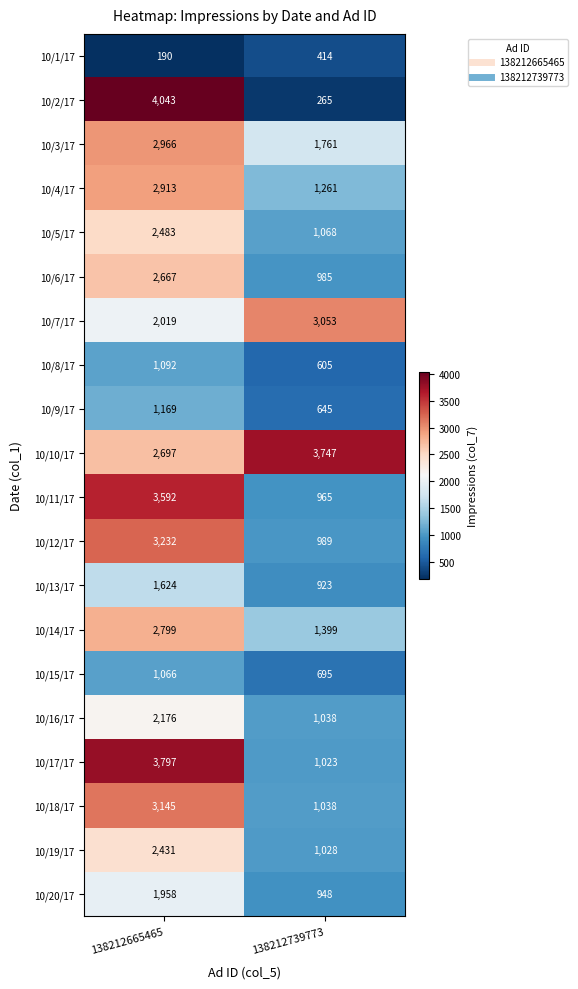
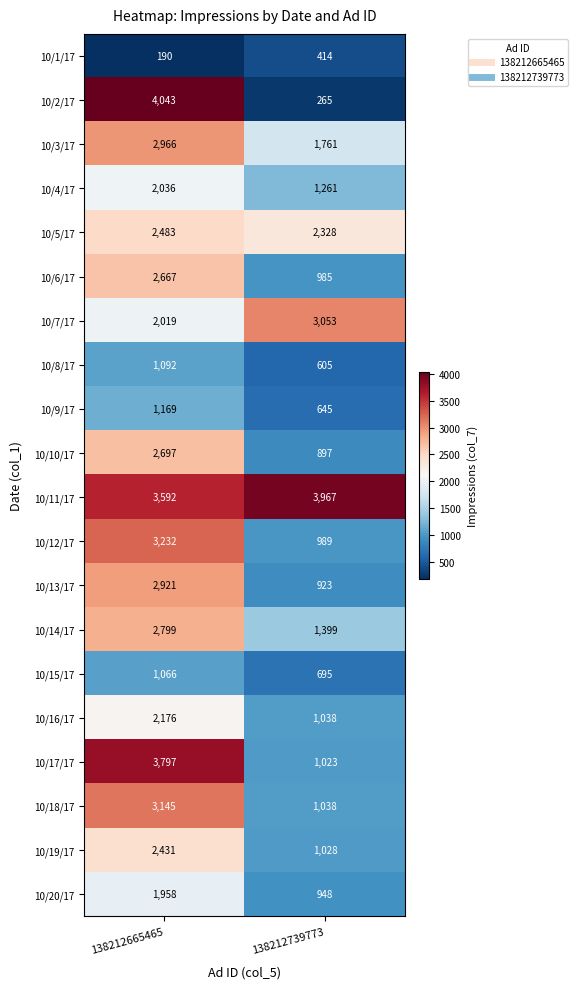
10/4/17, 138212665465: 2,913 -> 2,036
10/5/17, 138212739773: 1,068 -> 2,328
10/10/17, 138212739773: 3,747 -> 897
10/11/17, 138212739773: 965 -> 3,967
10/13/17, 138212665465: 1,624 -> 2,921
